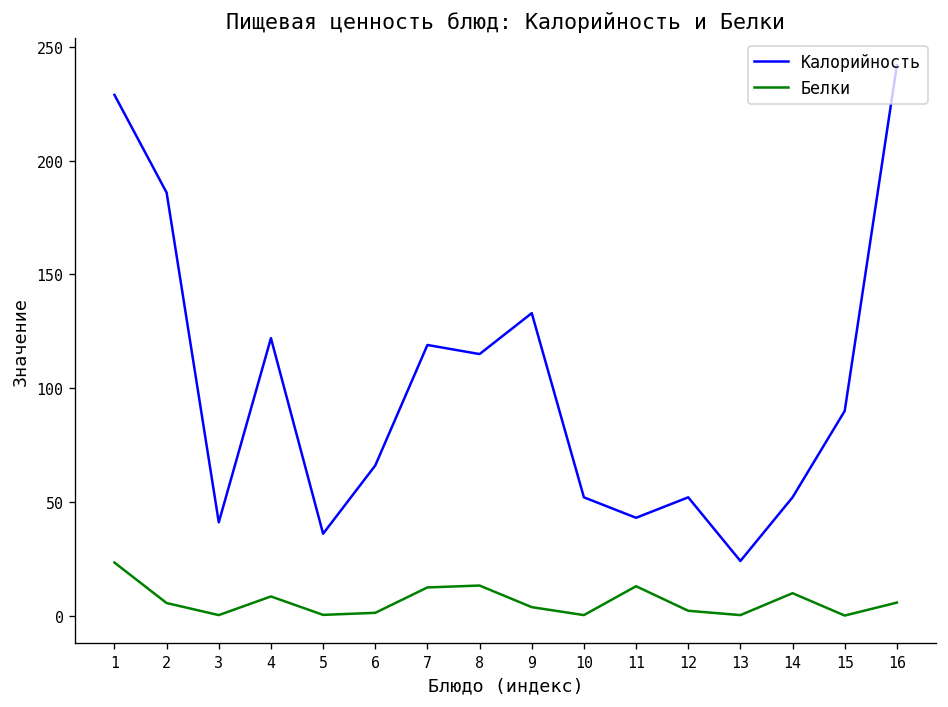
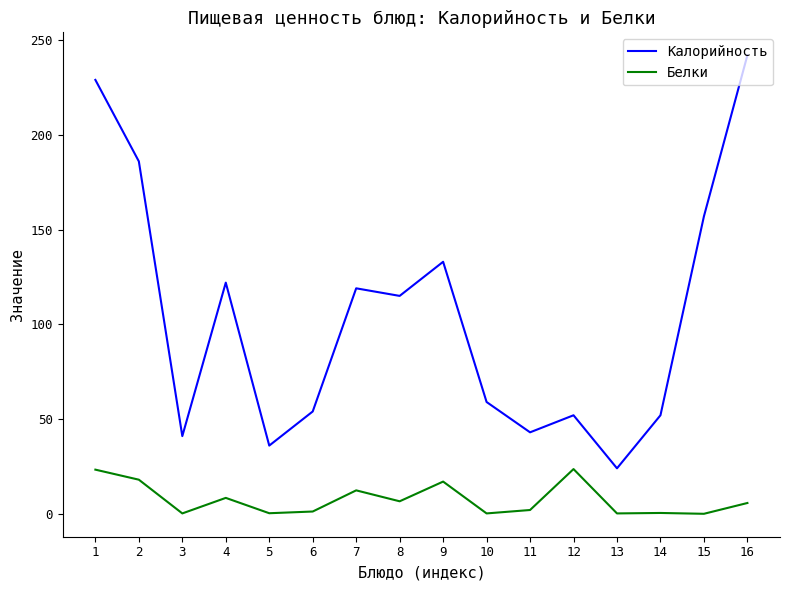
Белки, 2: 6 -> 18
Калорийность, 6: 66 -> 54
Белки, 8: 13 -> 7
Белки, 9: 4 -> 17
Калорийность, 10: 52 -> 59
Белки, 11: 13 -> 2
Белки, 12: 2 -> 24
Белки, 14: 10 -> 0
Калорийность, 15: 90 -> 157
